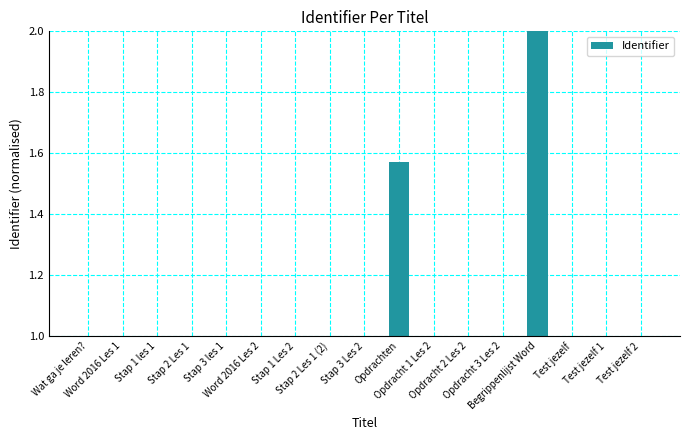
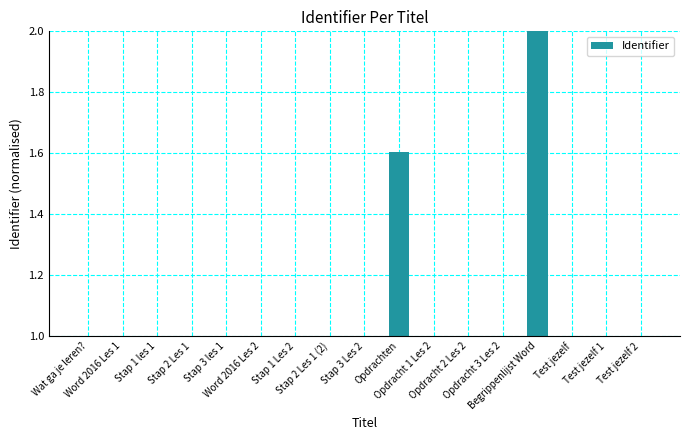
Opdrachten: 1.57 -> 1.60
